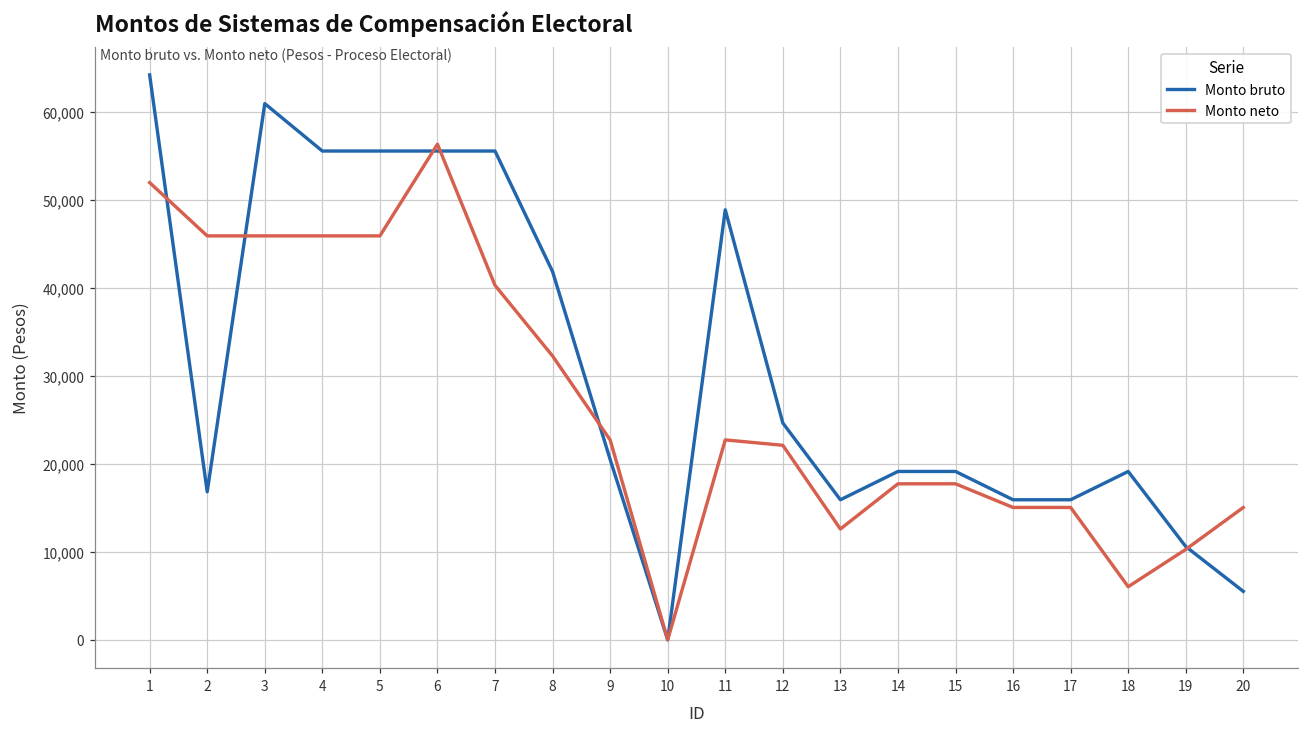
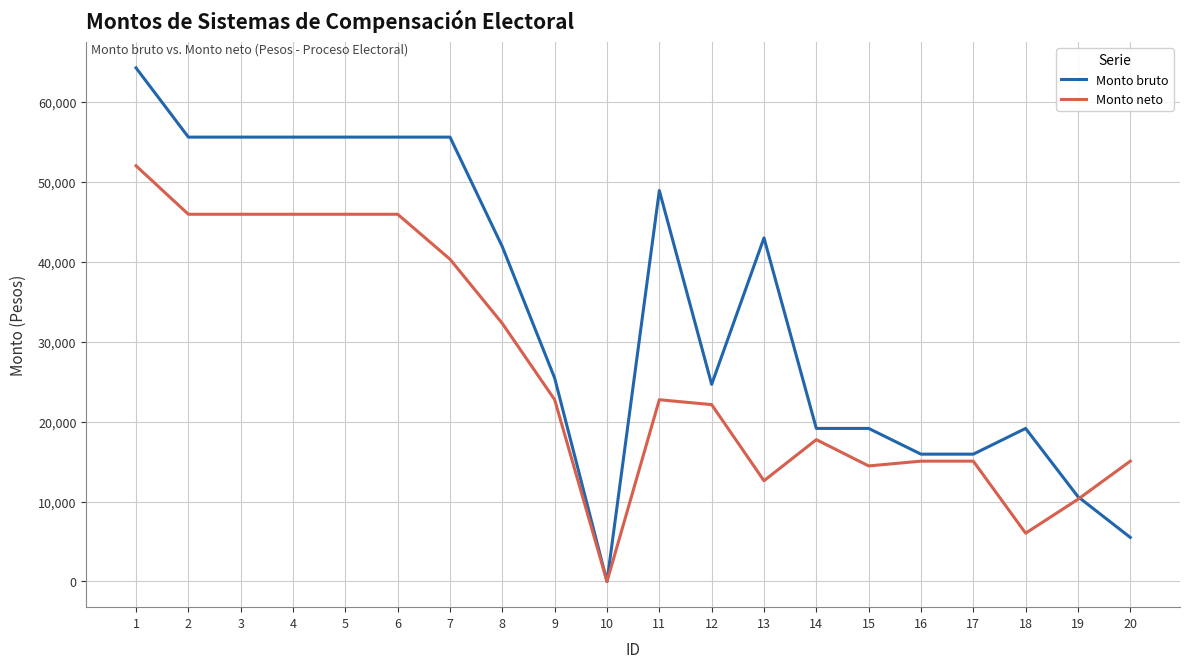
Monto bruto, 2: 17,000 -> 56,000
Monto bruto, 3: 61,000 -> 56,000
Monto neto, 6: 56,000 -> 46,000
Monto bruto, 9: 21,000 -> 25,000
Monto bruto, 13: 16,000 -> 43,000
Monto neto, 15: 18,000 -> 14,000
